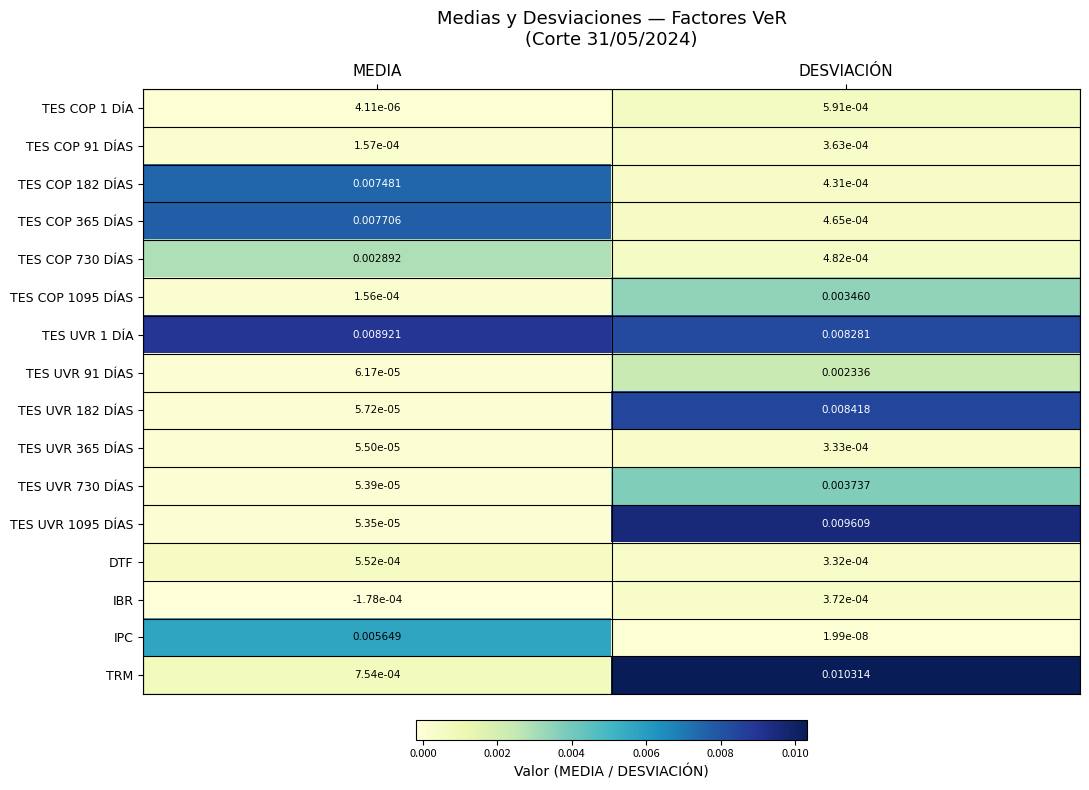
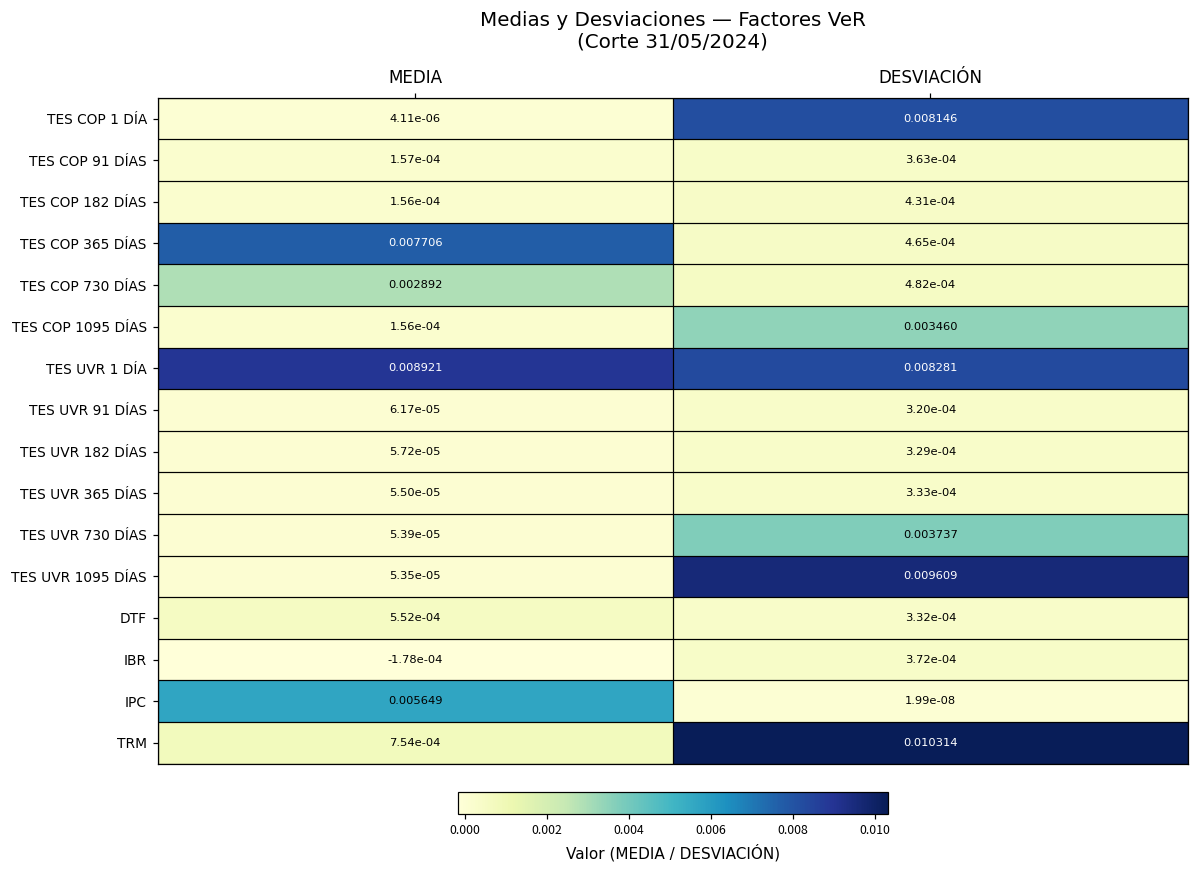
TES COP 1 DÍA, DESVIACIÓN: 5.91e-04 -> 0.008146
TES COP 182 DÍAS, MEDIA: 0.007481 -> 1.56e-04
TES UVR 91 DÍAS, DESVIACIÓN: 0.002336 -> 3.20e-04
TES UVR 182 DÍAS, DESVIACIÓN: 0.008418 -> 3.29e-04
